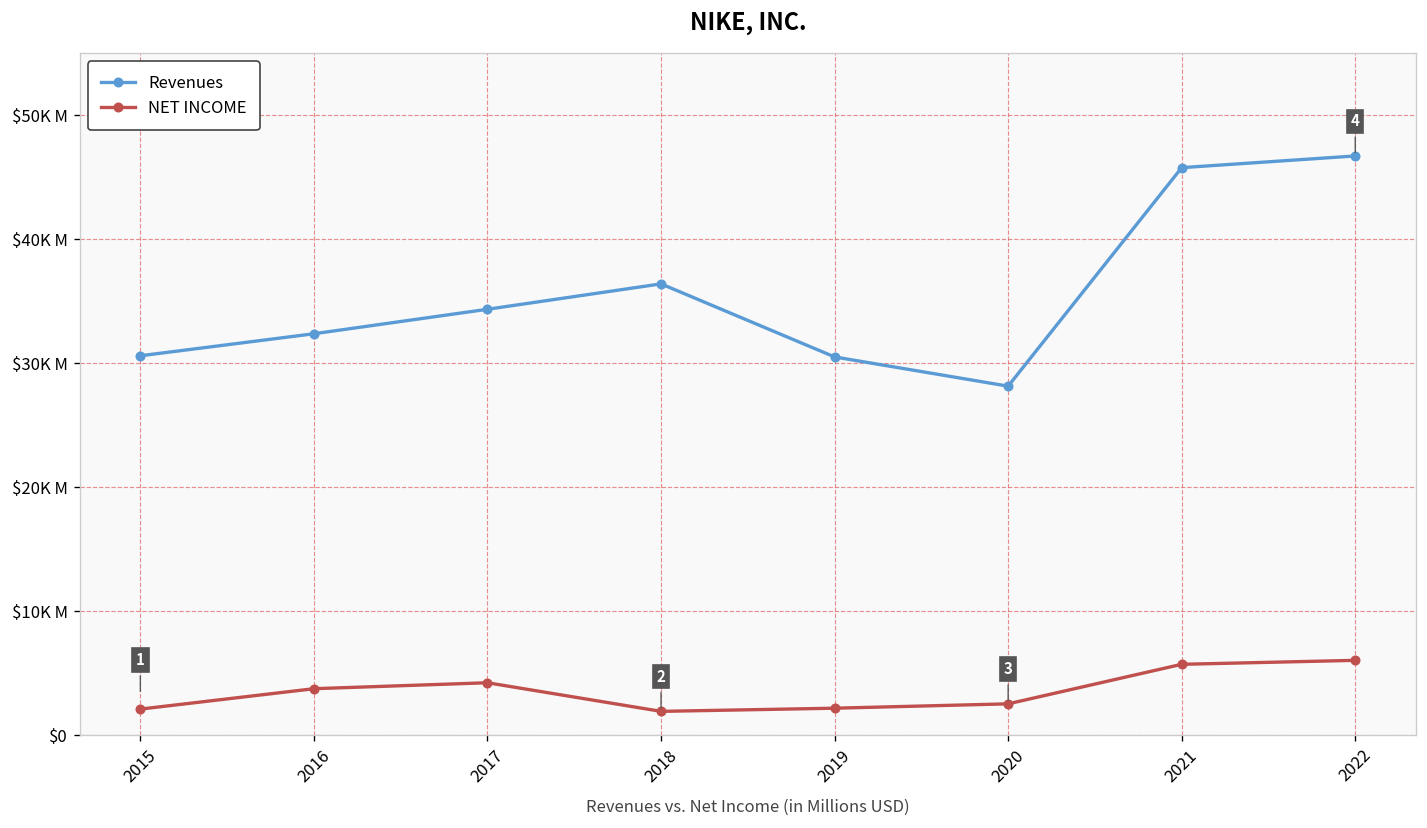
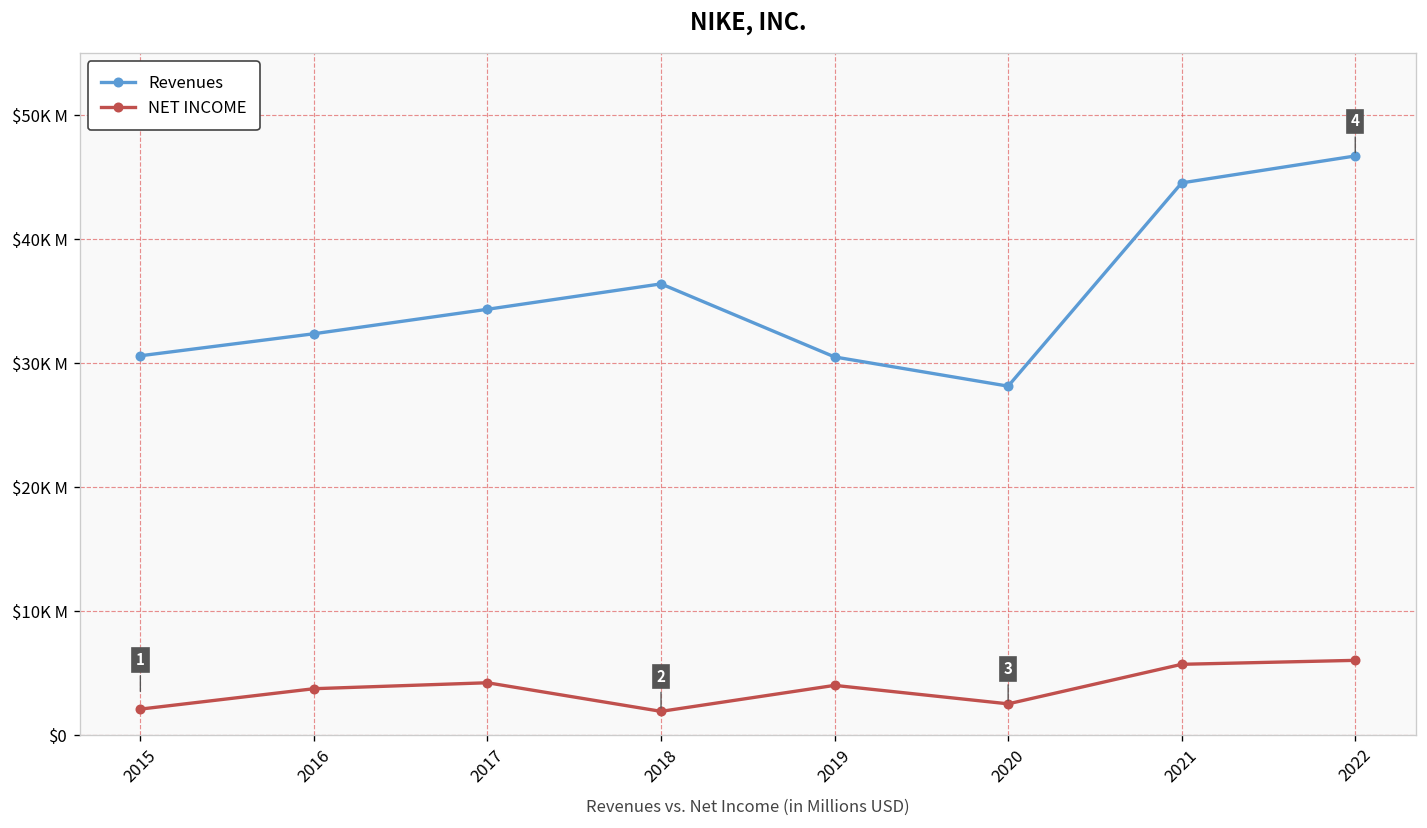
NET INCOME, 2019: $2.2K M -> $4.0K M
Revenues, 2021: $45.8K M -> $44.5K M
